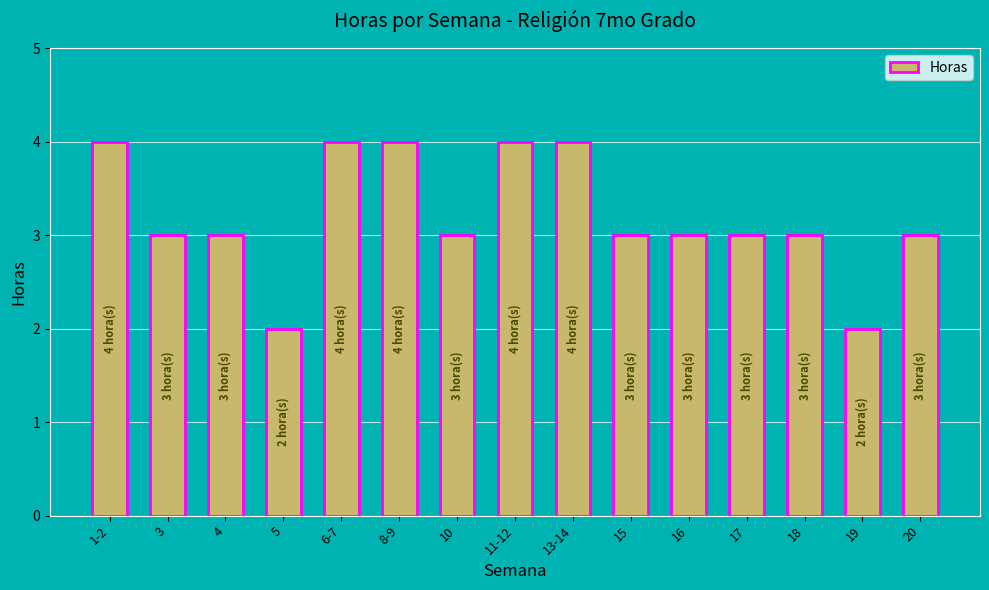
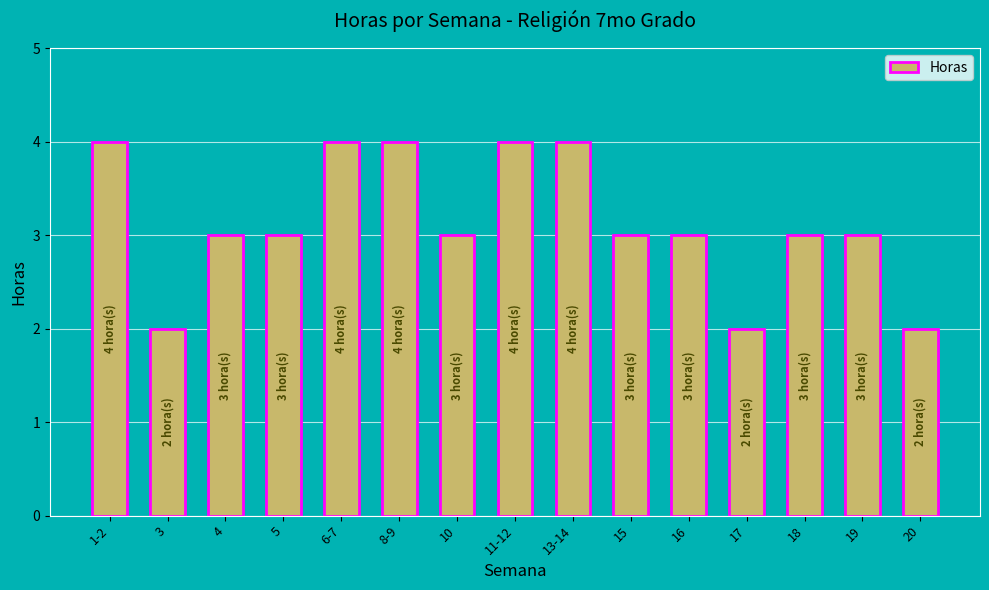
3: 3 -> 2
5: 2 -> 3
17: 3 -> 2
19: 2 -> 3
20: 3 -> 2
